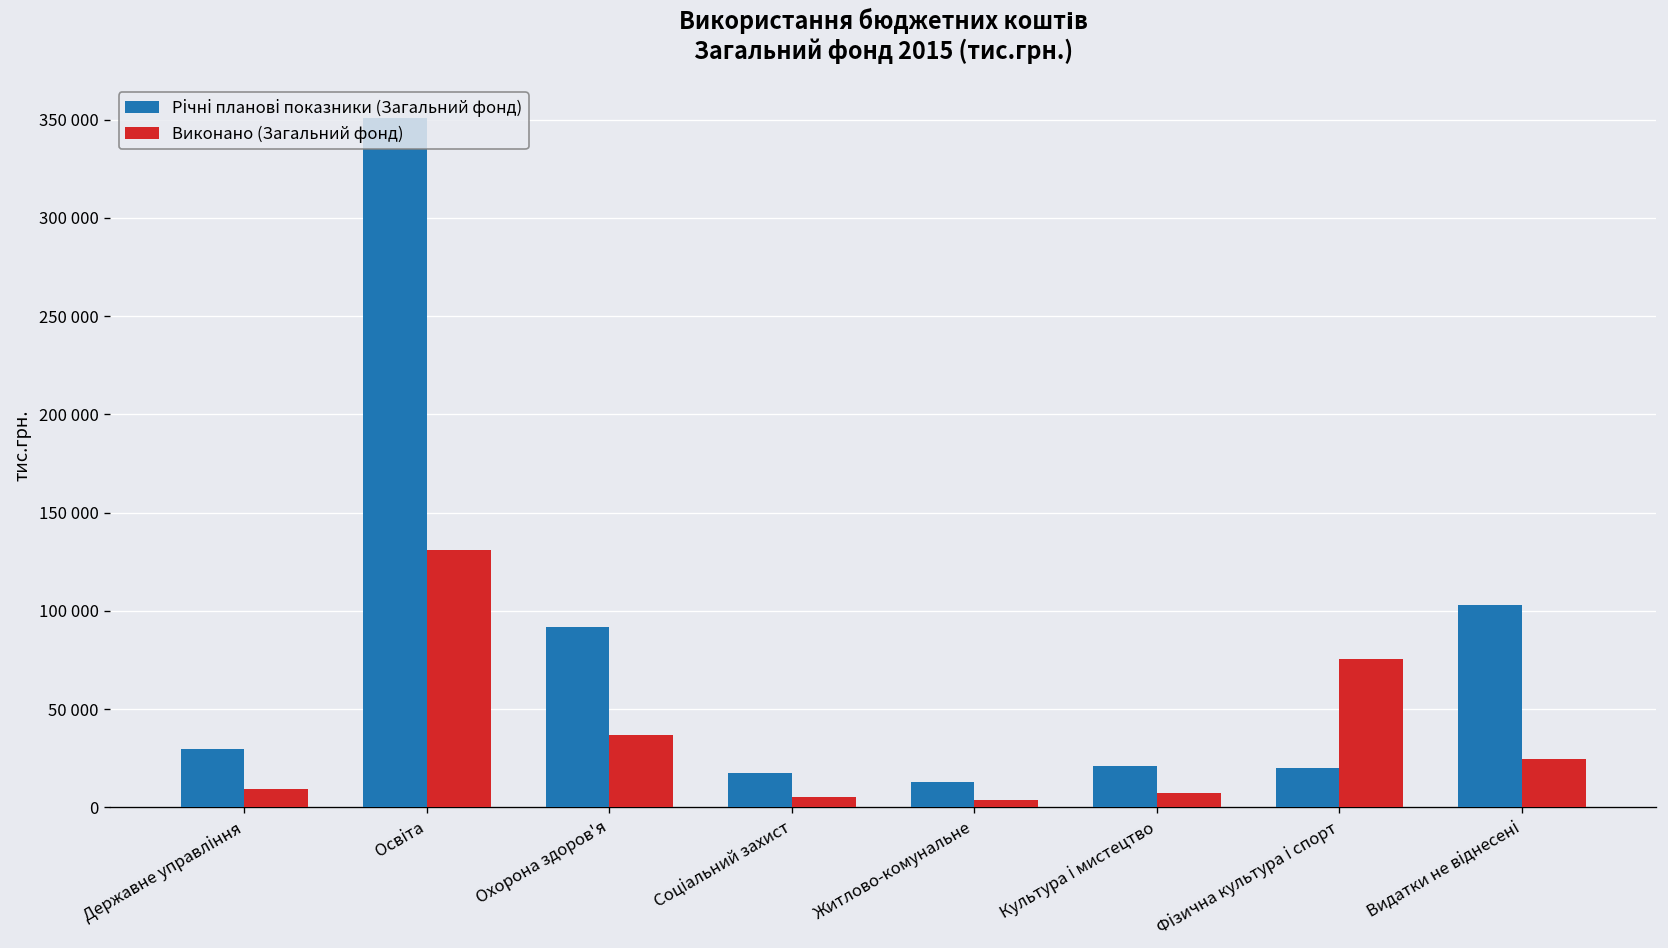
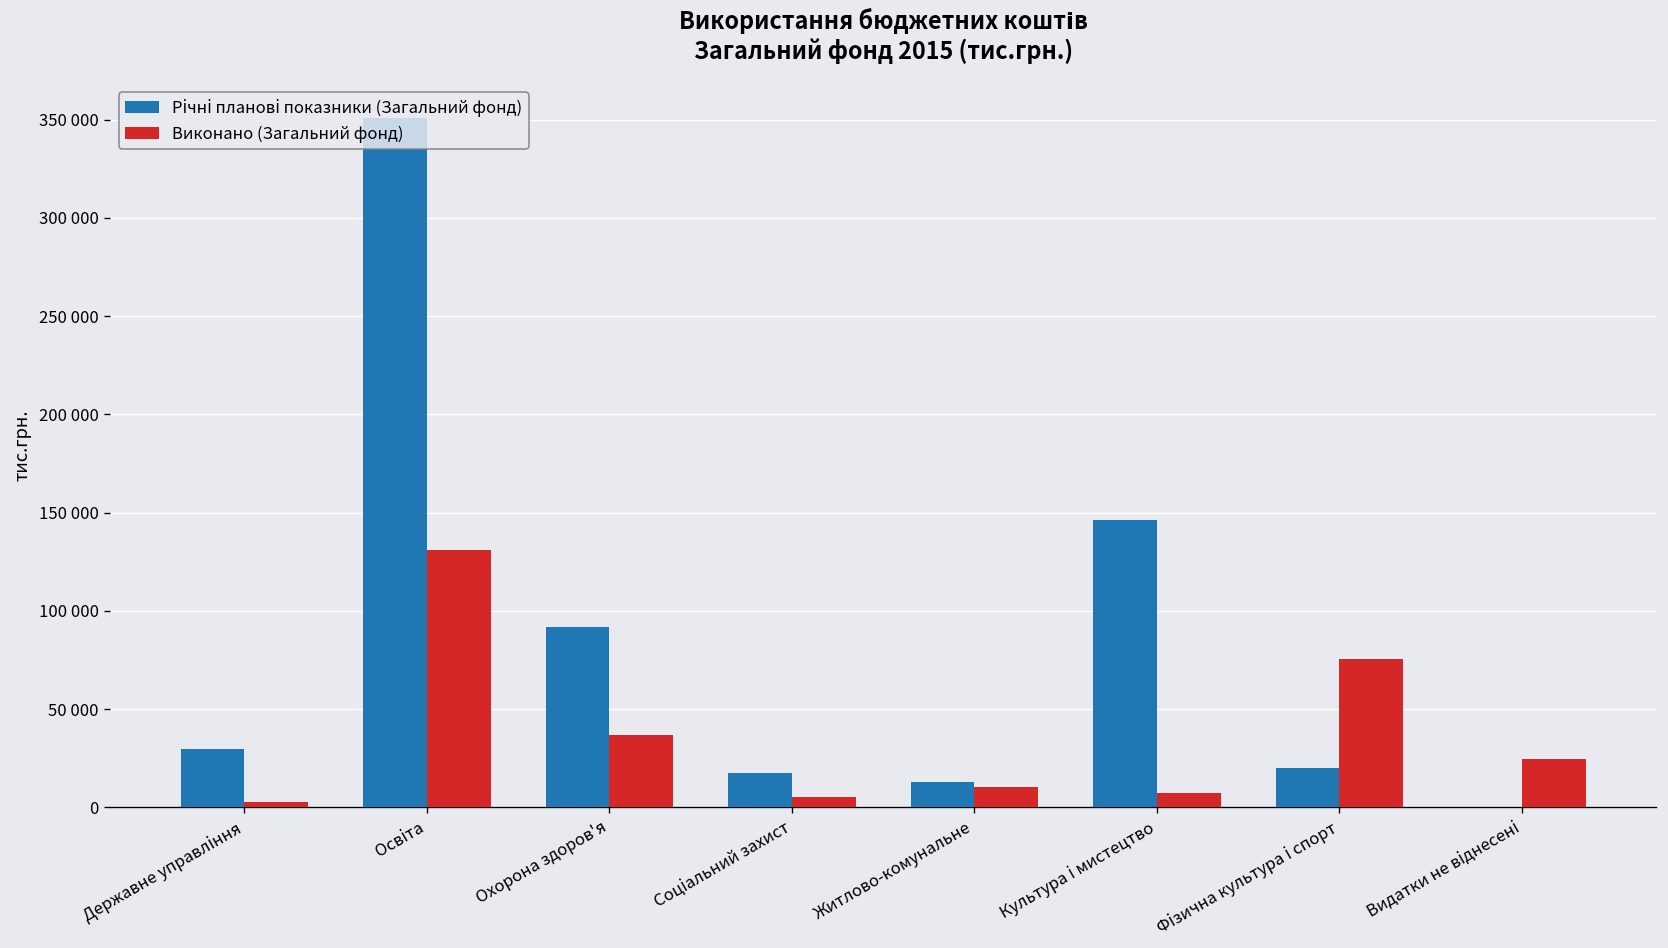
Виконано (Загальний фонд), Державне управління: 10000 -> 3000
Виконано (Загальний фонд), Житлово-комунальне: 4000 -> 10000
Річні планові показники (Загальний фонд), Культура і мистецтво: 21000 -> 146000
Річні планові показники (Загальний фонд), Видатки не віднесені: 103000 -> 0
